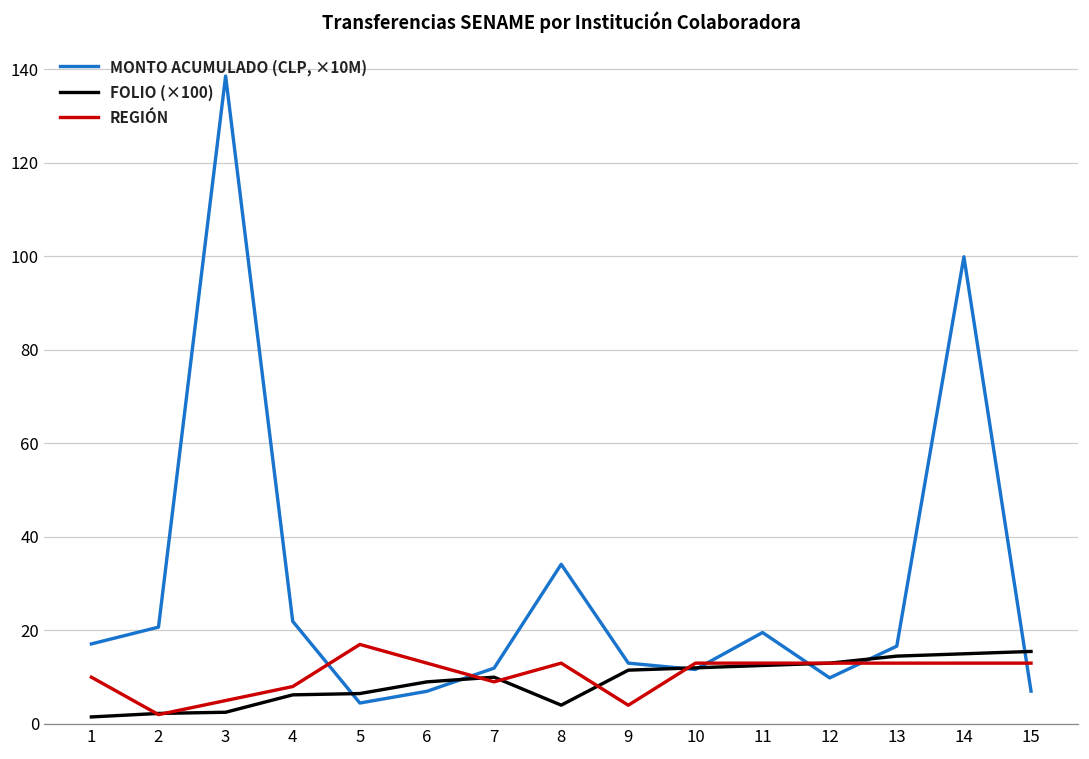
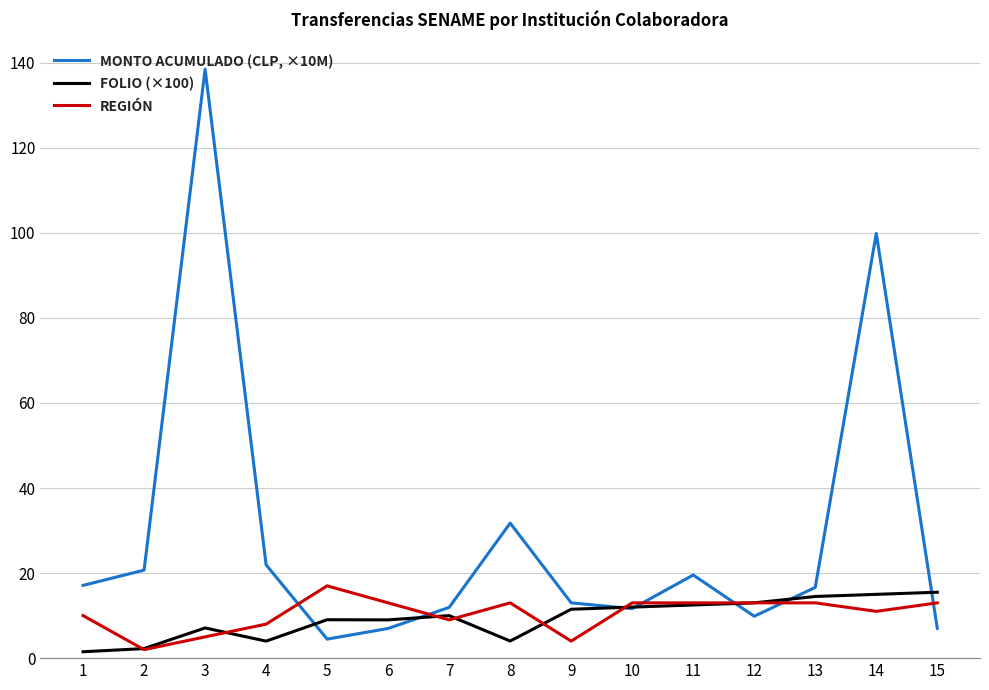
FOLIO (×100), 3: 3 -> 7
FOLIO (×100), 4: 6 -> 4
FOLIO (×100), 5: 7 -> 9
MONTO ACUMULADO (CLP, ×10M), 8: 34 -> 32
REGIÓN, 14: 13 -> 11
